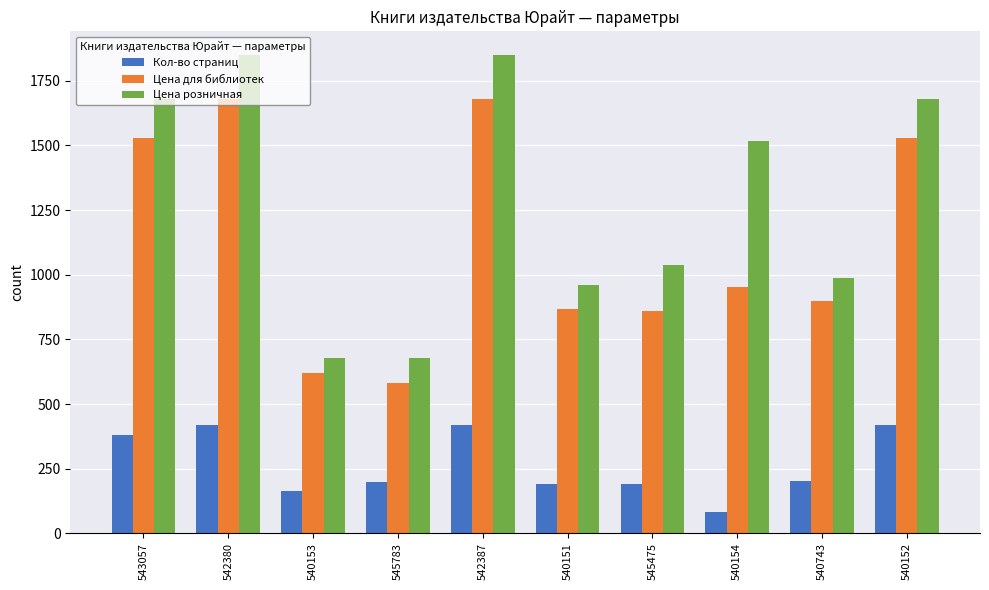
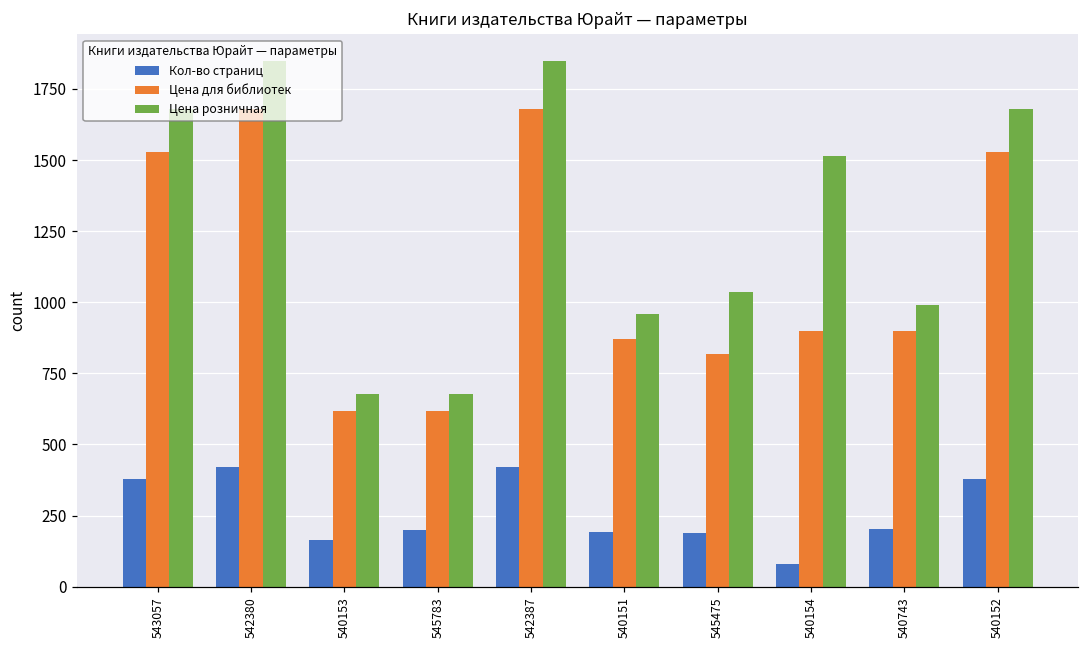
Цена для библиотек, 545783: 580 -> 620
Цена для библиотек, 545475: 860 -> 820
Цена для библиотек, 540154: 950 -> 900
Кол-во страниц, 540152: 420 -> 380
